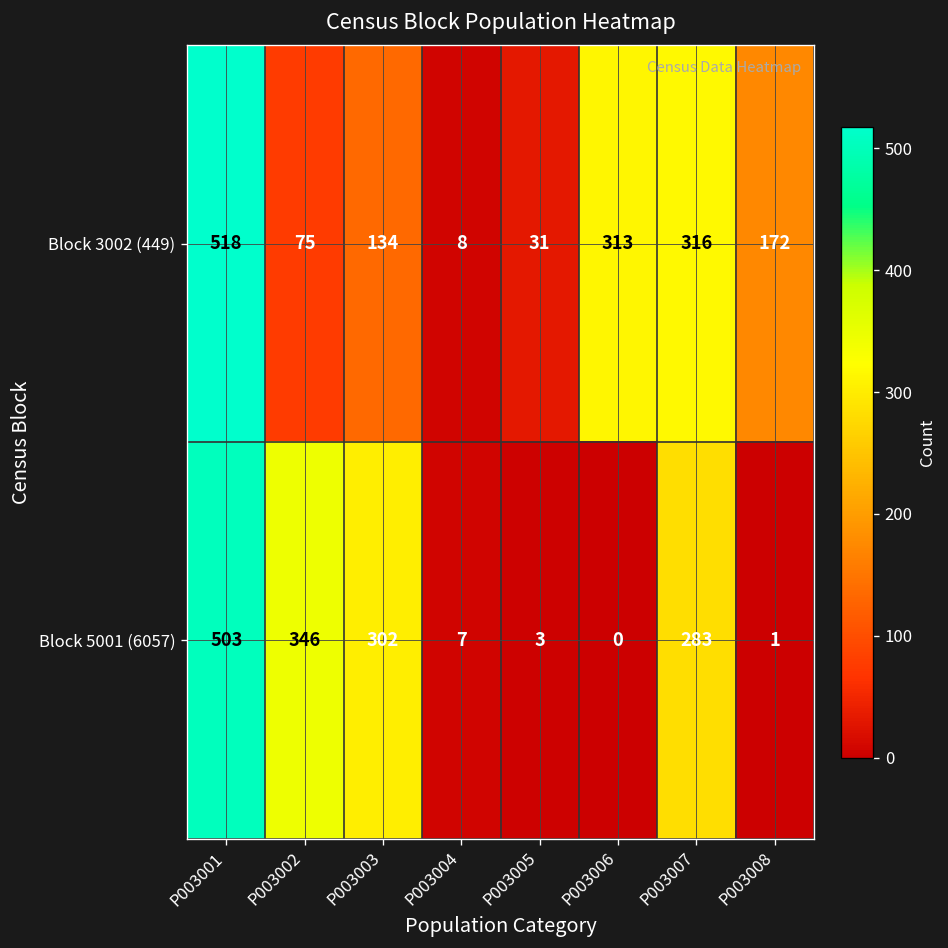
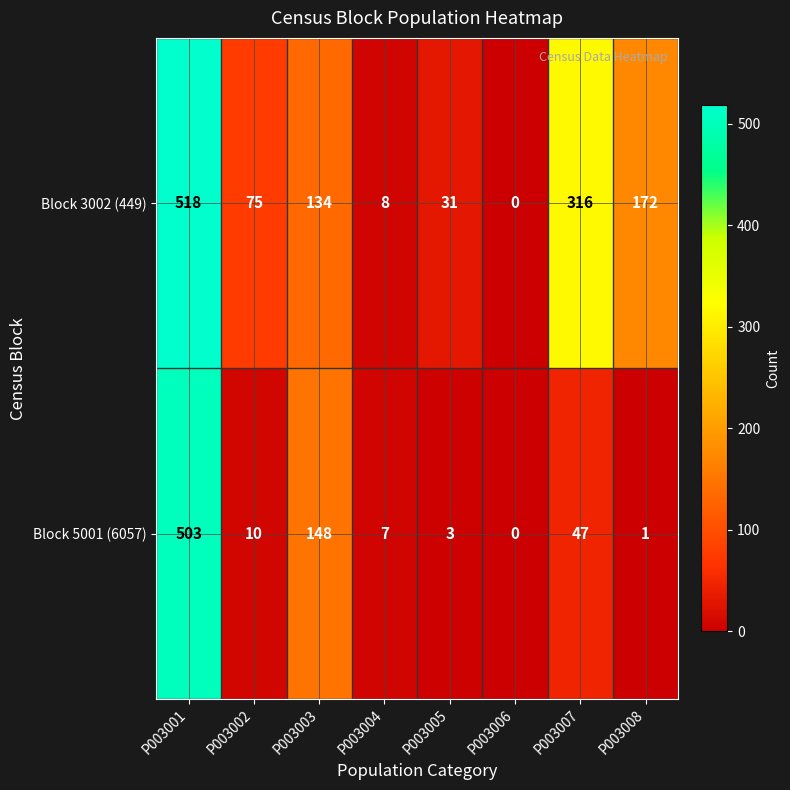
Block 3002 (449), P003006: 313 -> 0
Block 5001 (6057), P003002: 346 -> 10
Block 5001 (6057), P003003: 302 -> 148
Block 5001 (6057), P003007: 283 -> 47
